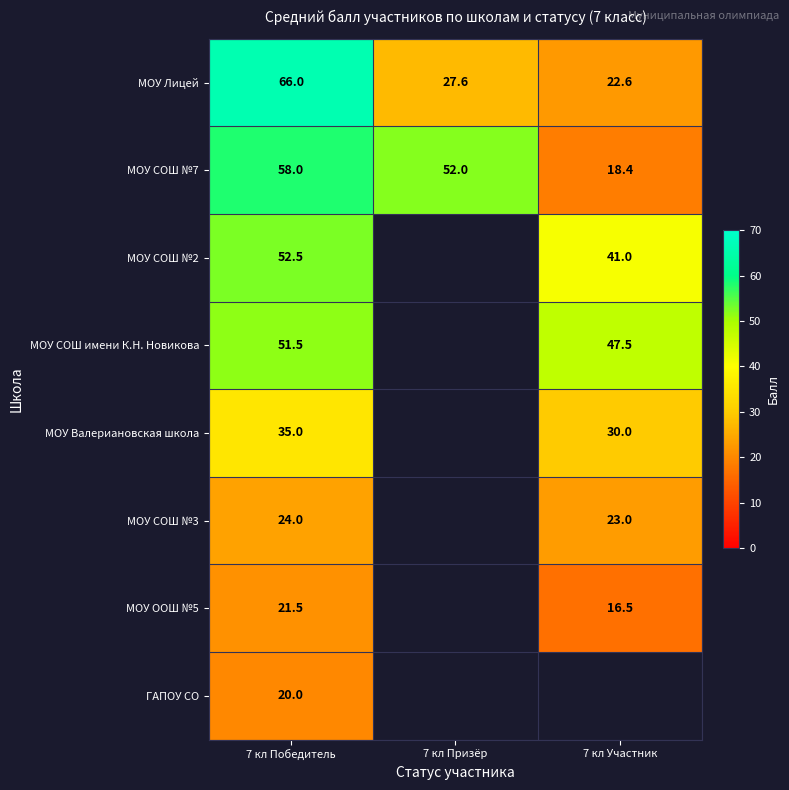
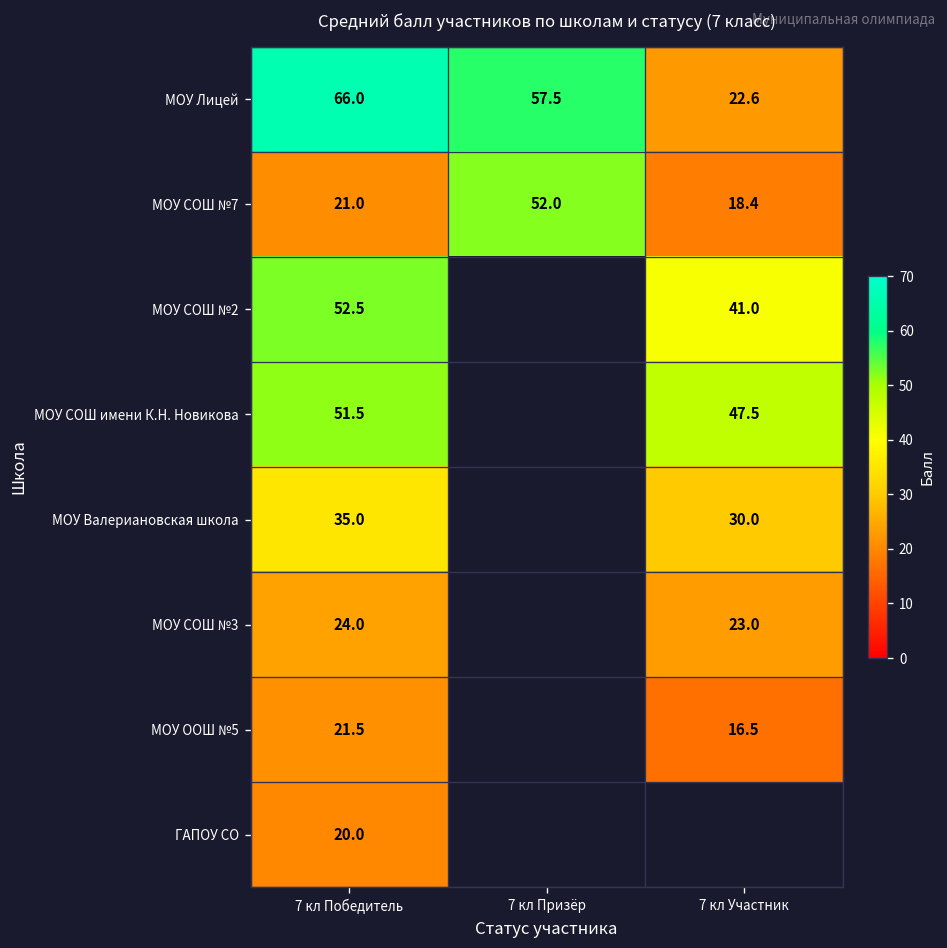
МОУ Лицей, 7 кл Призёр: 27.6 -> 57.5
МОУ СОШ №7, 7 кл Победитель: 58.0 -> 21.0
